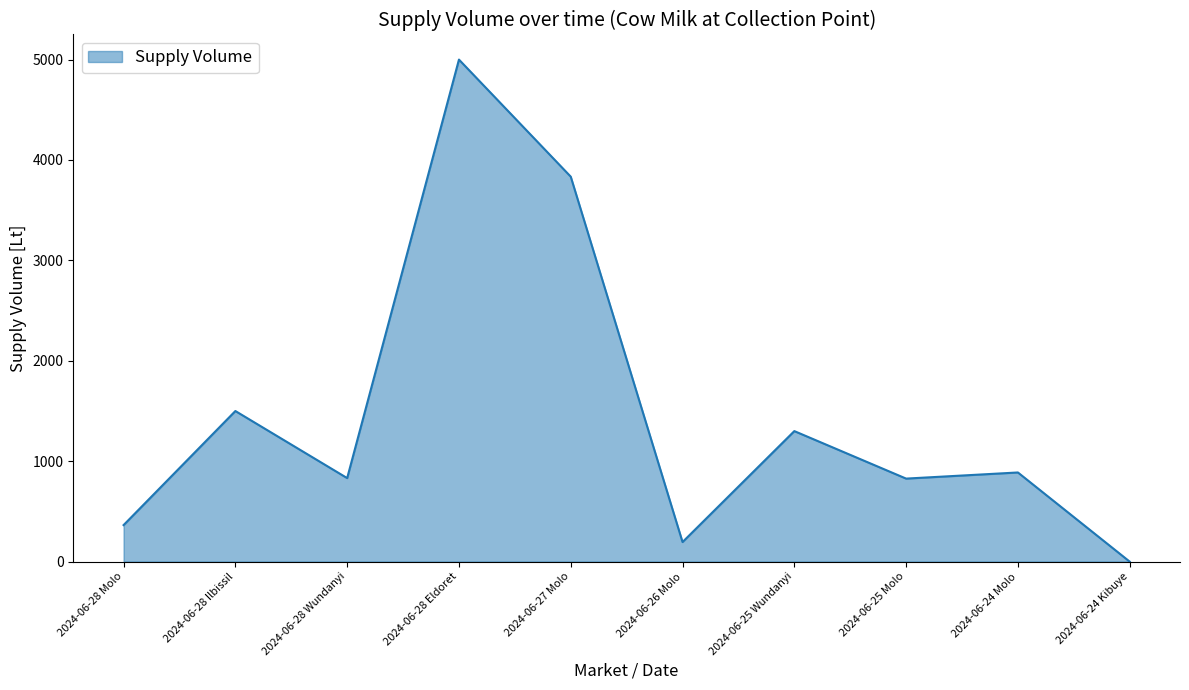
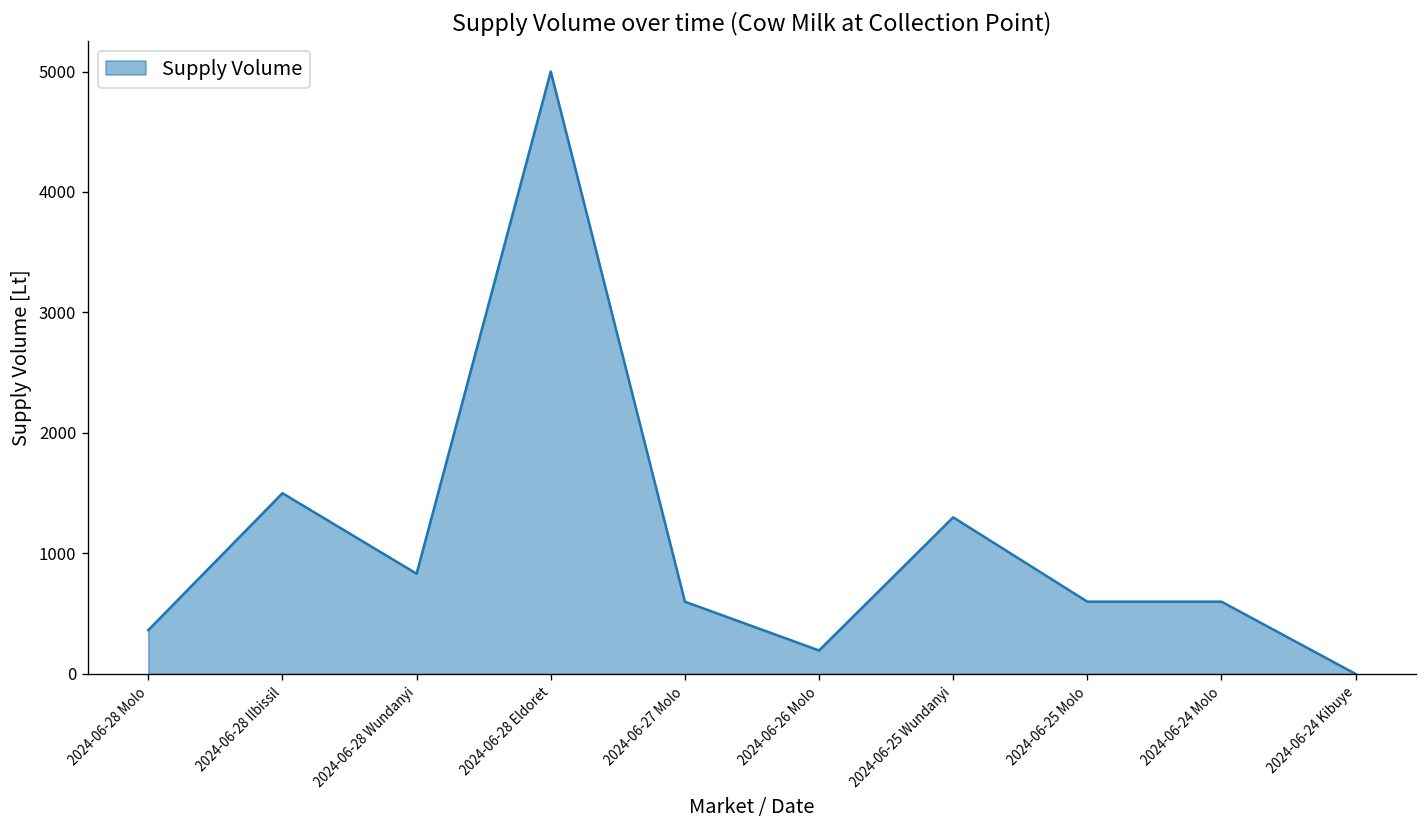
2024-06-27 Molo: 3830 -> 600
2024-06-25 Molo: 830 -> 600
2024-06-24 Molo: 890 -> 600
